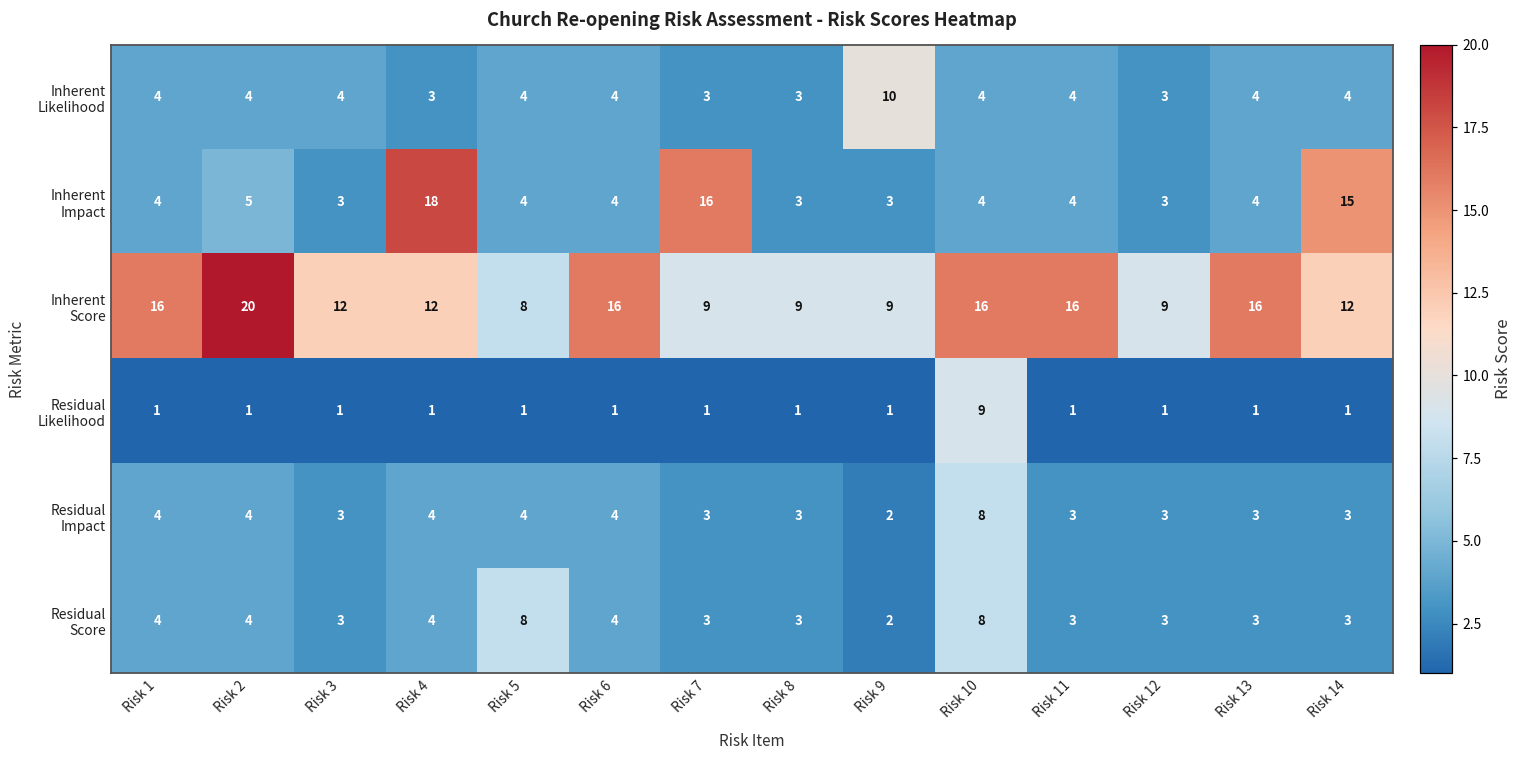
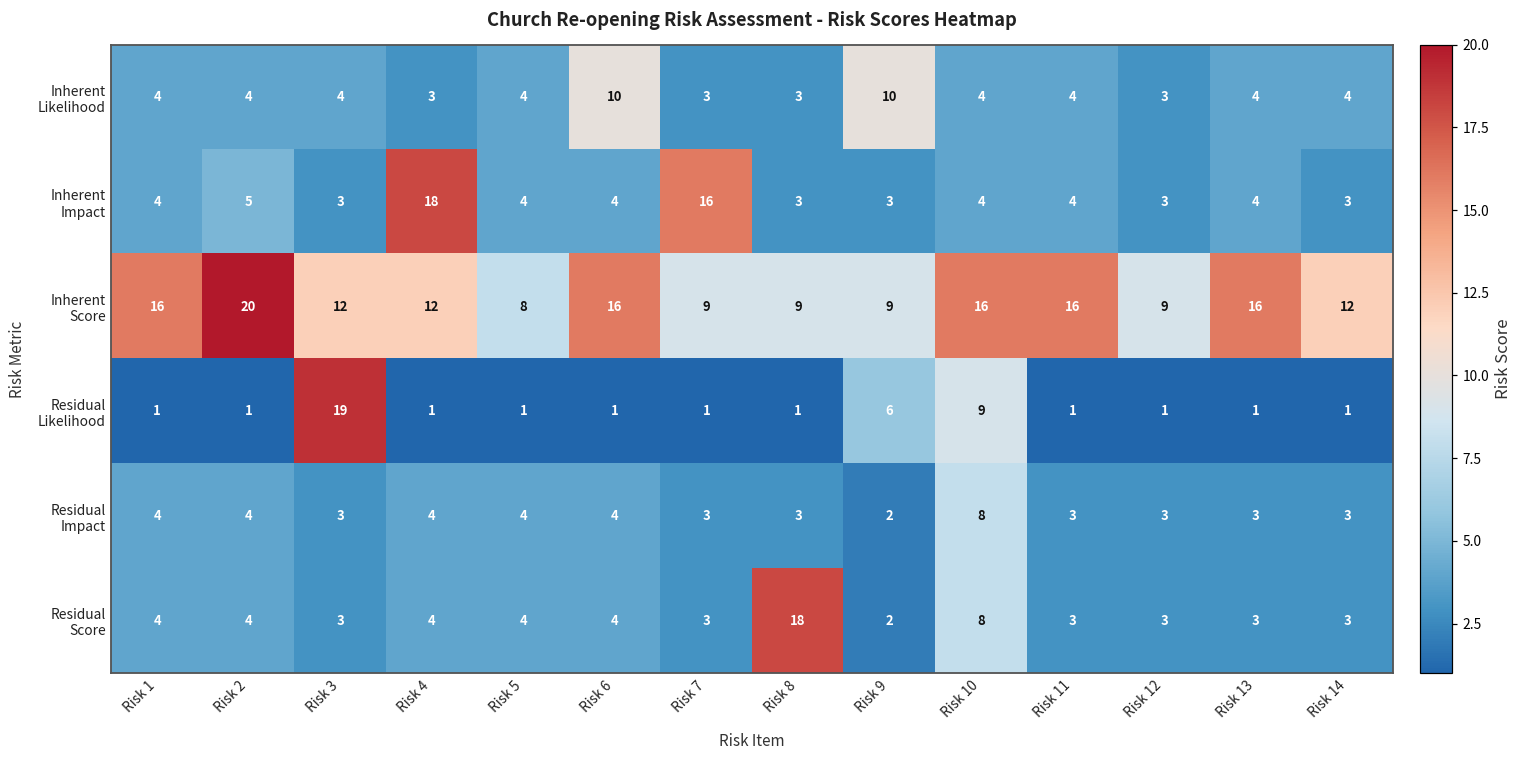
Inherent Likelihood, Risk 6: 4 -> 10
Inherent Impact, Risk 14: 15 -> 3
Residual Likelihood, Risk 3: 1 -> 19
Residual Likelihood, Risk 9: 1 -> 6
Residual Score, Risk 5: 8 -> 4
Residual Score, Risk 8: 3 -> 18
